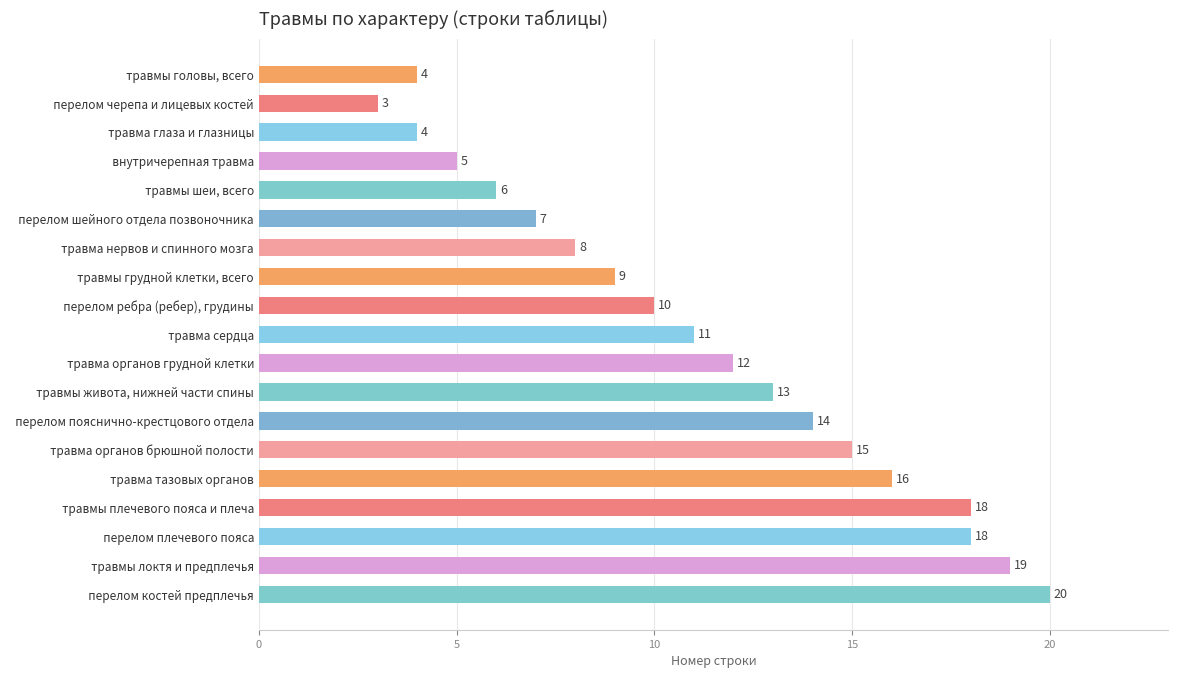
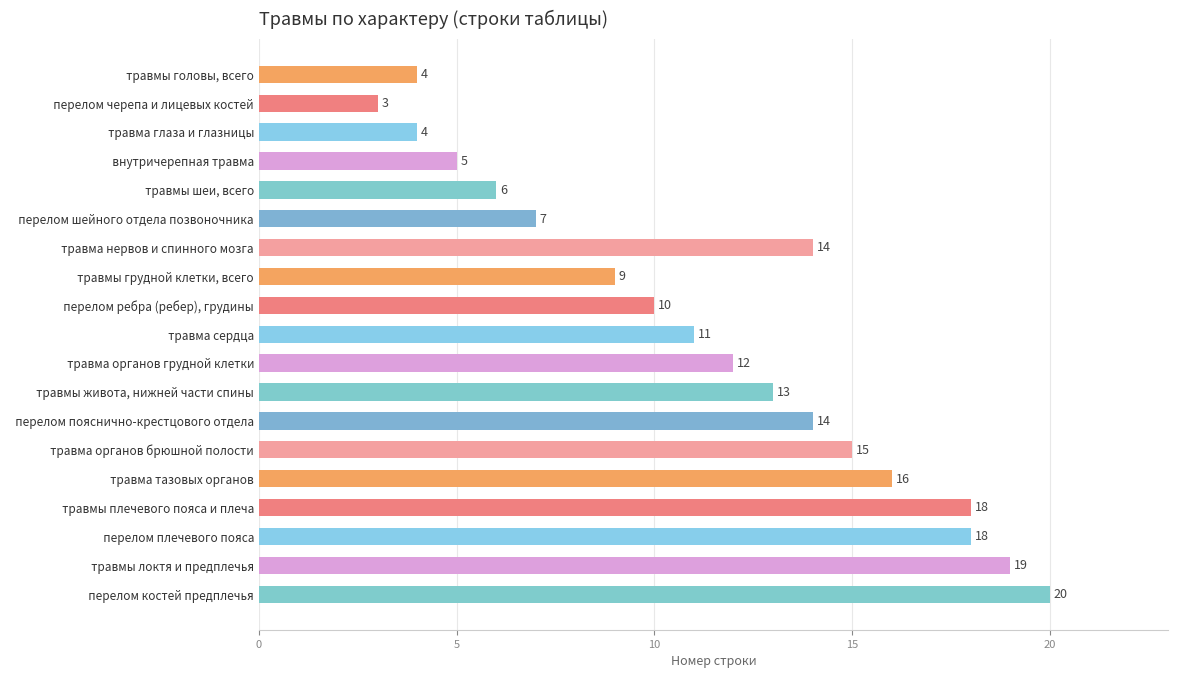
травма нервов и спинного мозга: 8 -> 14
